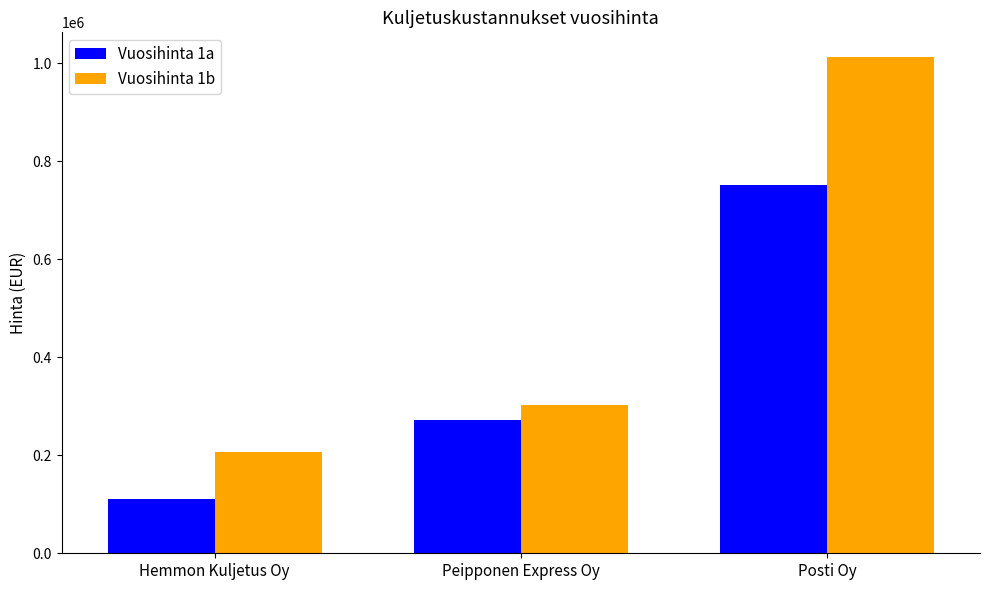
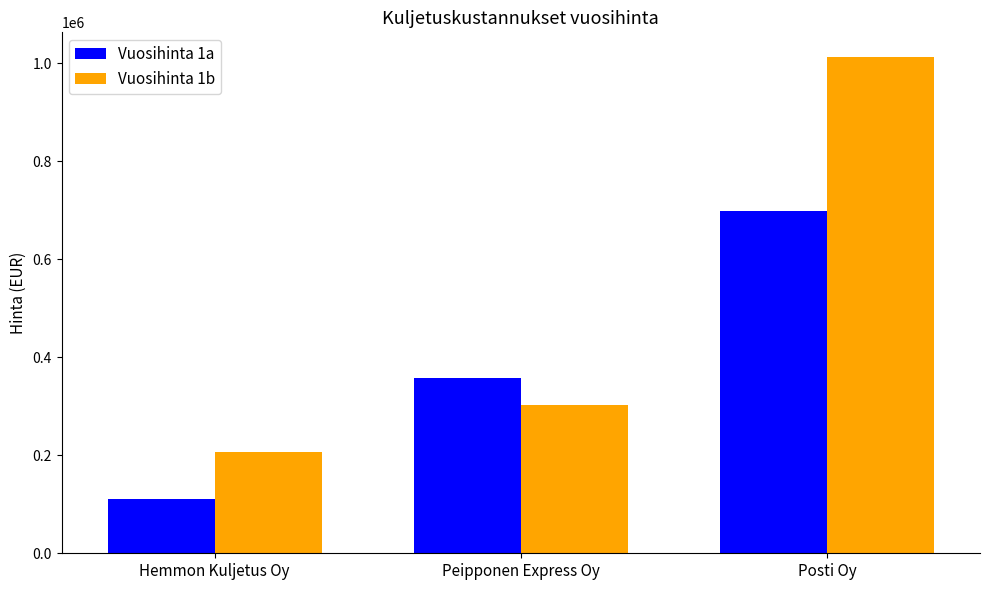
Vuosihinta 1a, Peipponen Express Oy: 270000 -> 360000
Vuosihinta 1a, Posti Oy: 750000 -> 700000
